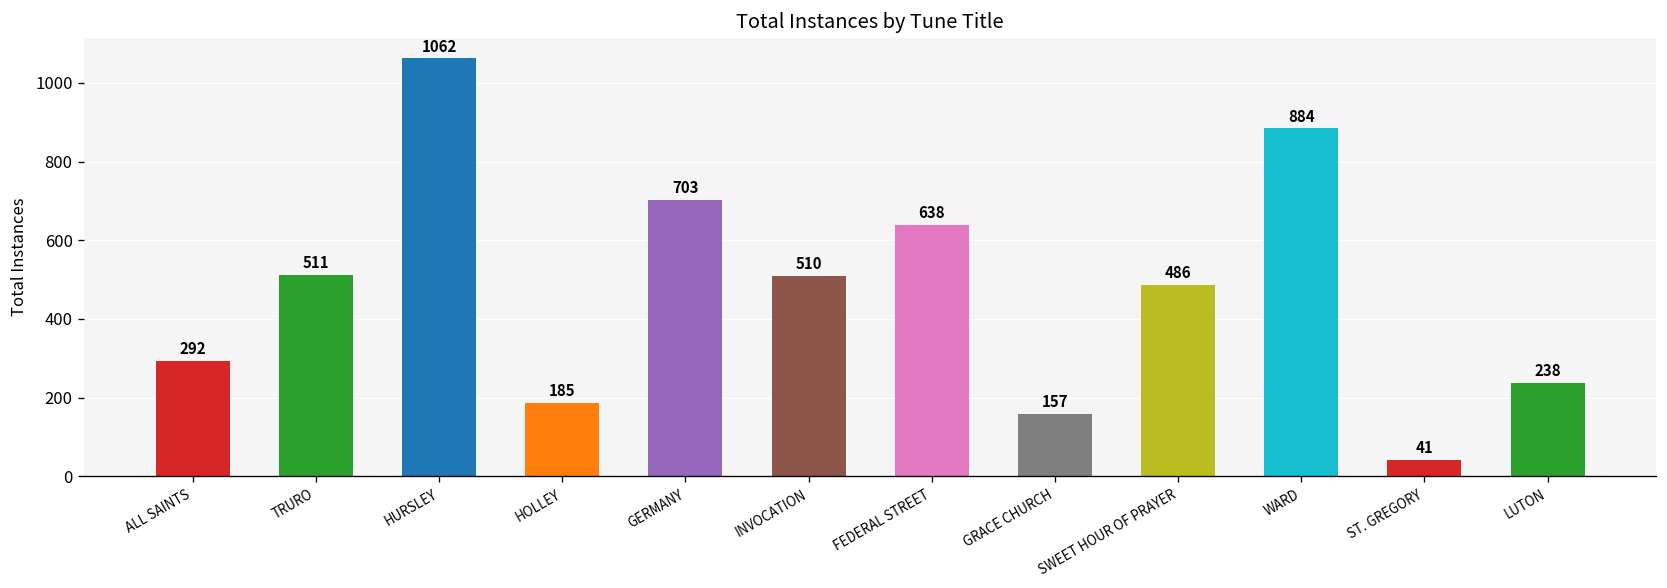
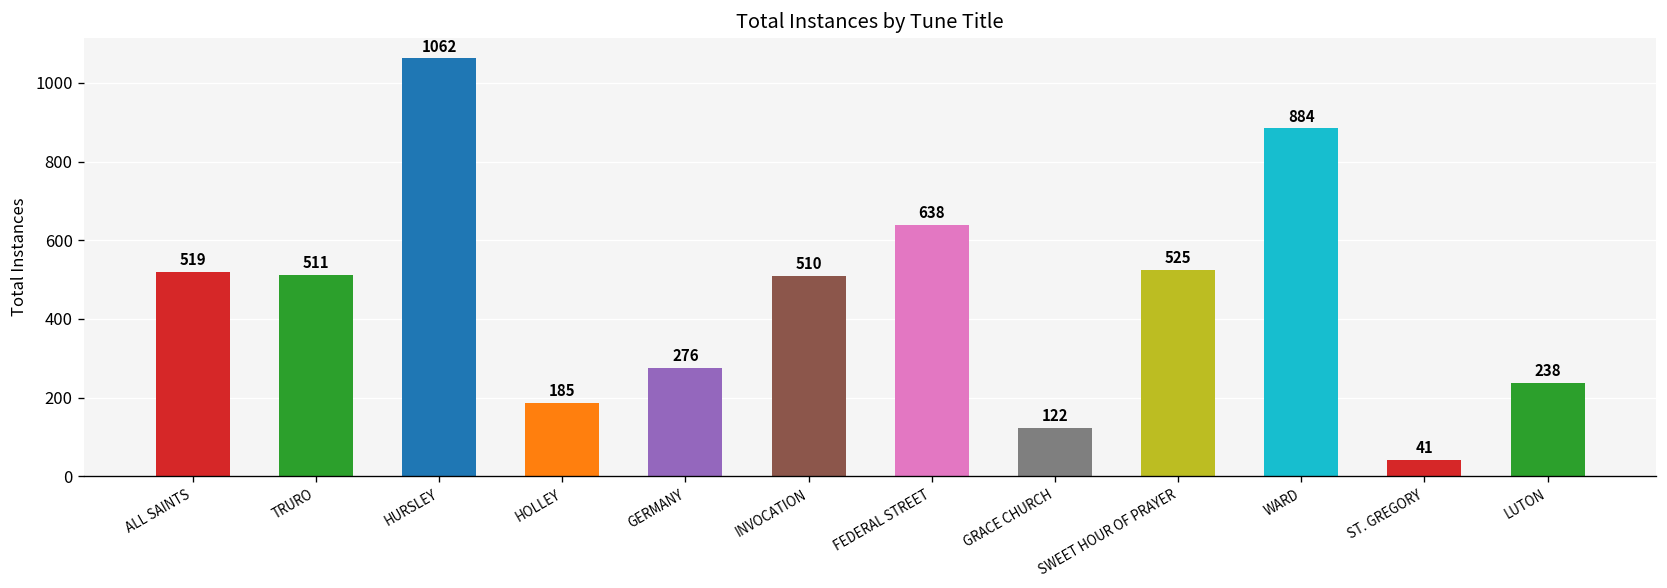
ALL SAINTS: 292 -> 519
GERMANY: 703 -> 276
GRACE CHURCH: 157 -> 122
SWEET HOUR OF PRAYER: 486 -> 525
